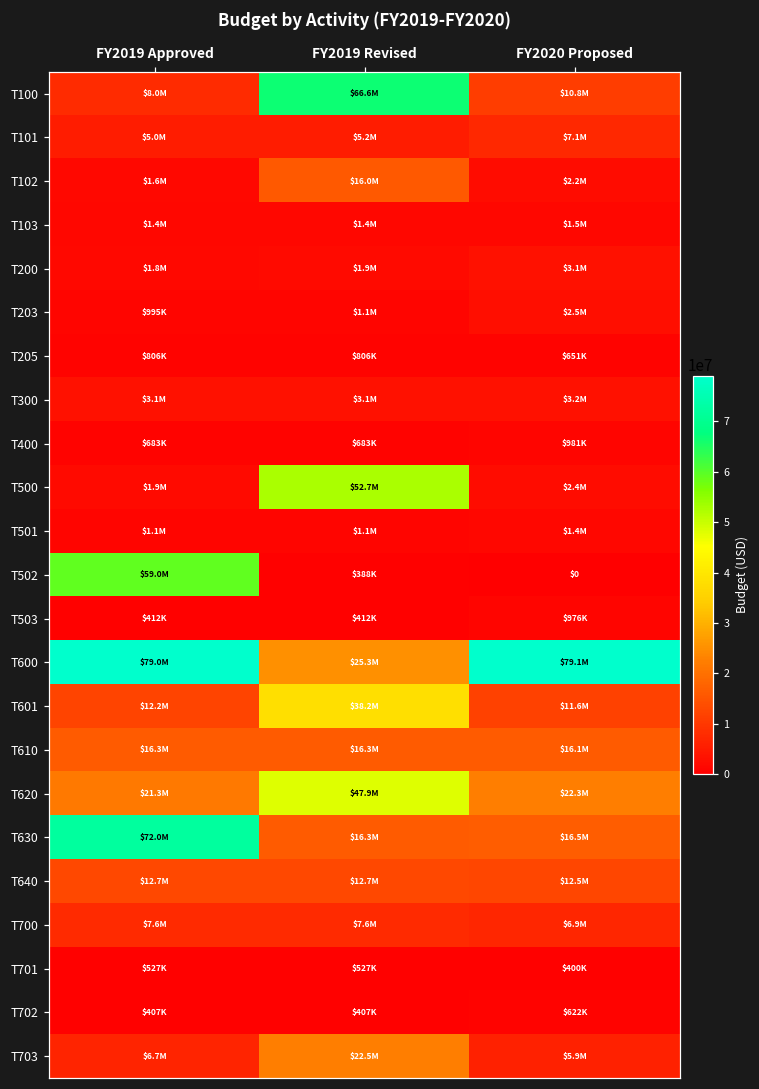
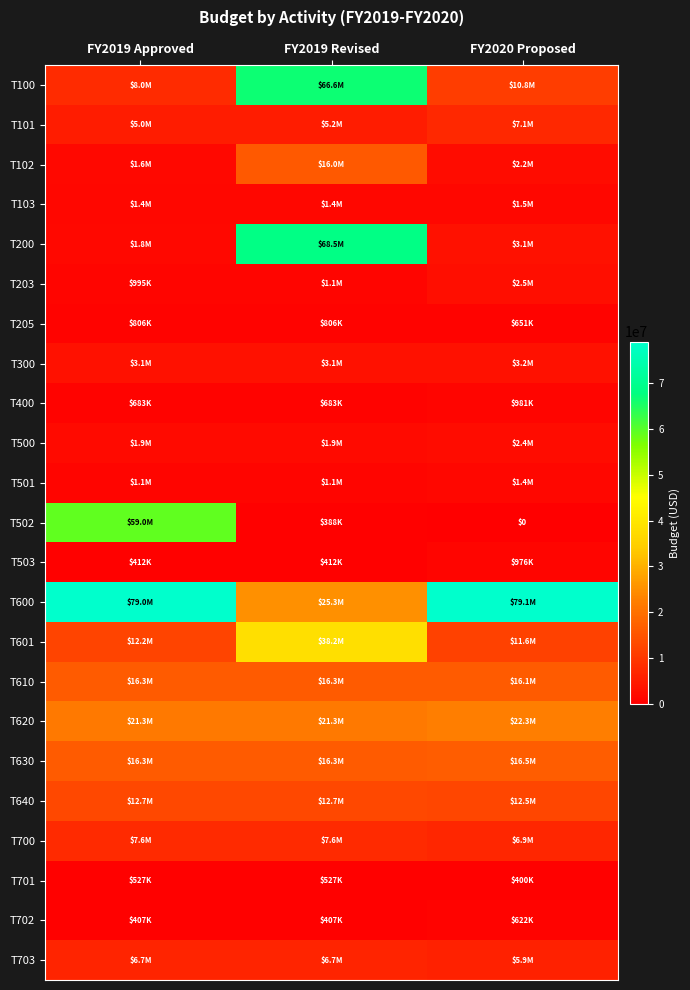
T200, FY2019 Revised: $1.9M -> $68.5M
T500, FY2019 Revised: $52.7M -> $1.9M
T620, FY2019 Revised: $47.9M -> $21.3M
T630, FY2019 Approved: $72.0M -> $16.3M
T703, FY2019 Revised: $22.5M -> $6.7M
